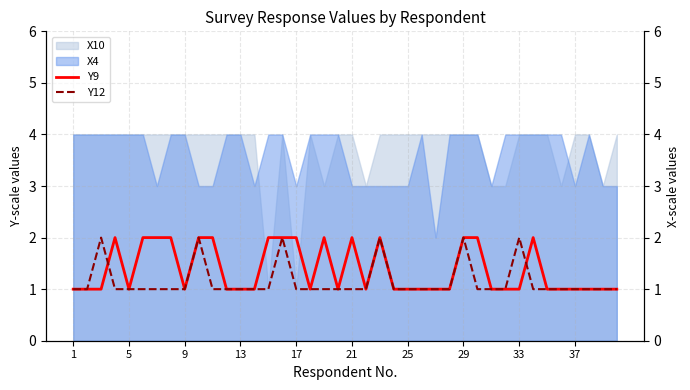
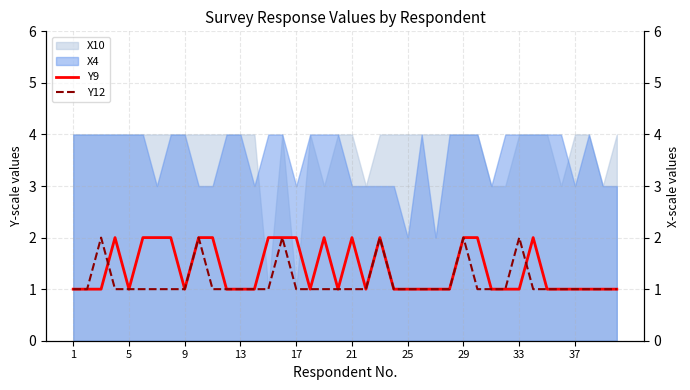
X4, 25: 3 -> 2
